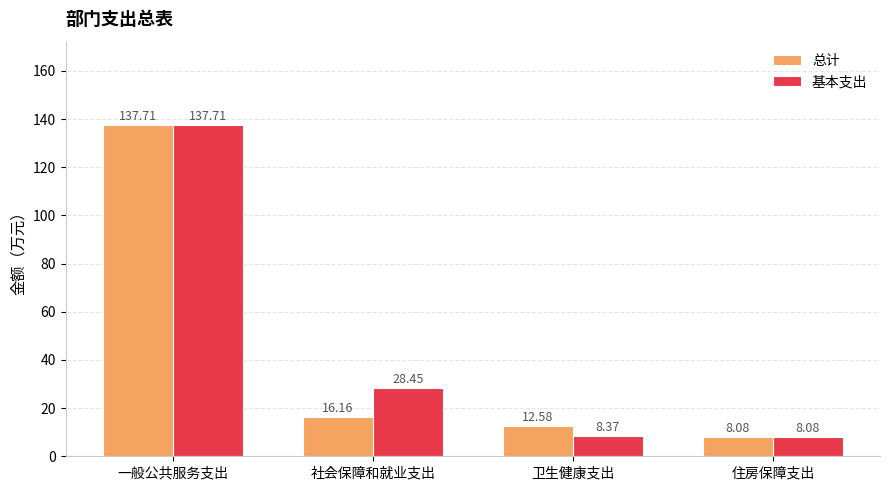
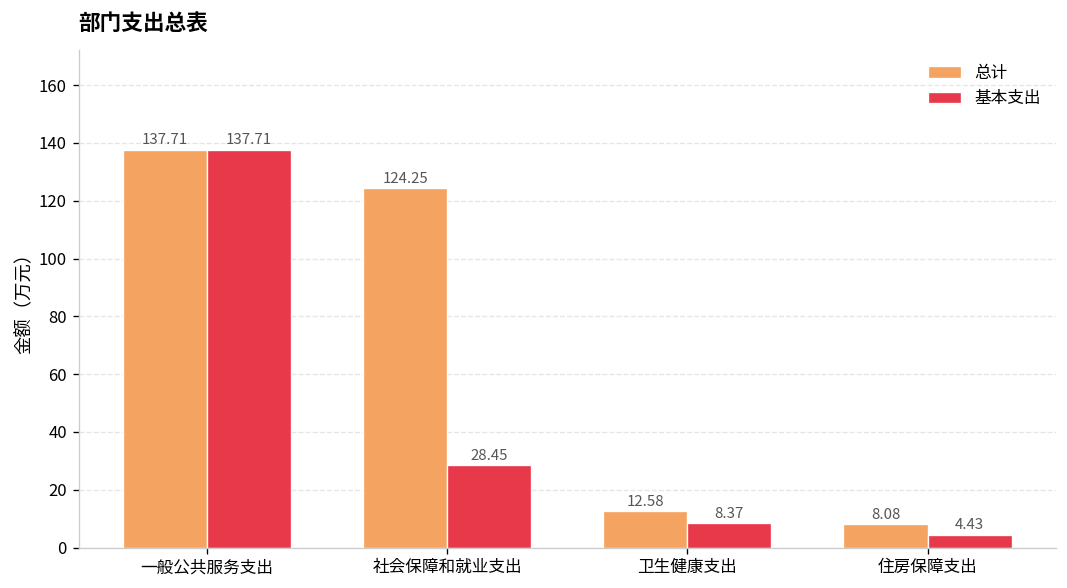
总计, 社会保障和就业支出: 16.16 -> 124.25
基本支出, 住房保障支出: 8.08 -> 4.43
